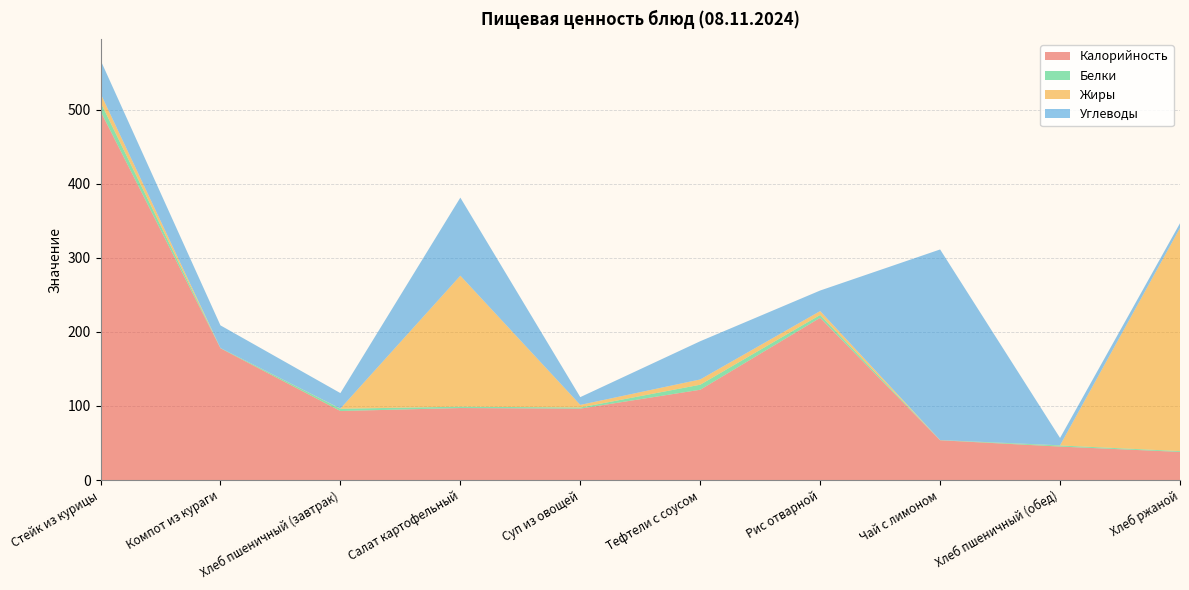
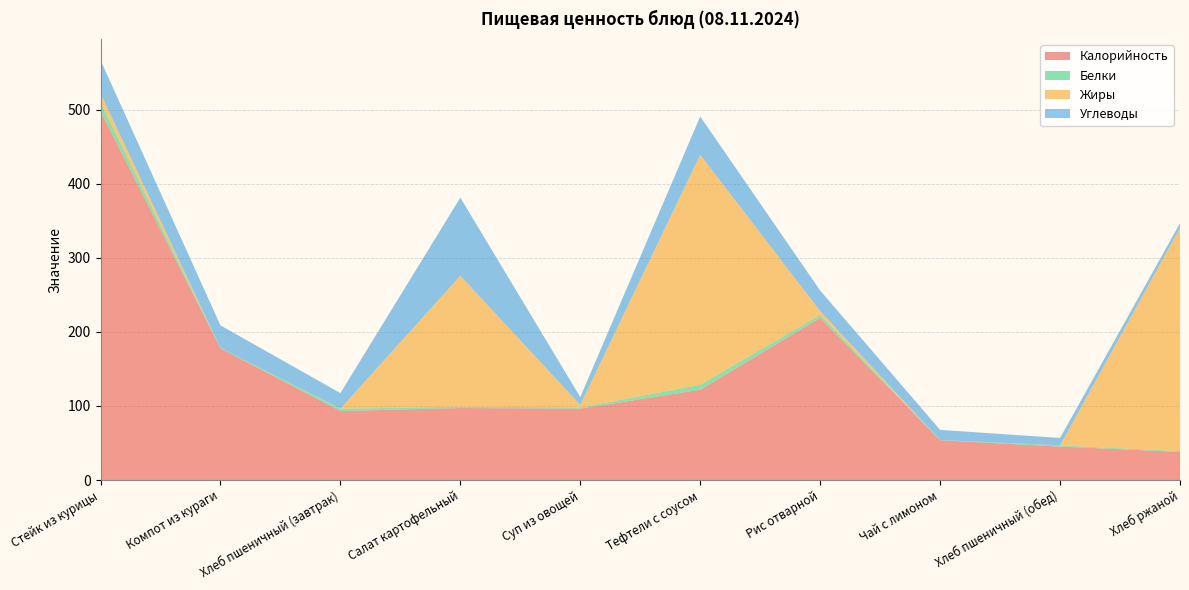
Жиры, Тефтели с соусом: 10 -> 310
Углеводы, Чай с лимоном: 260 -> 10
